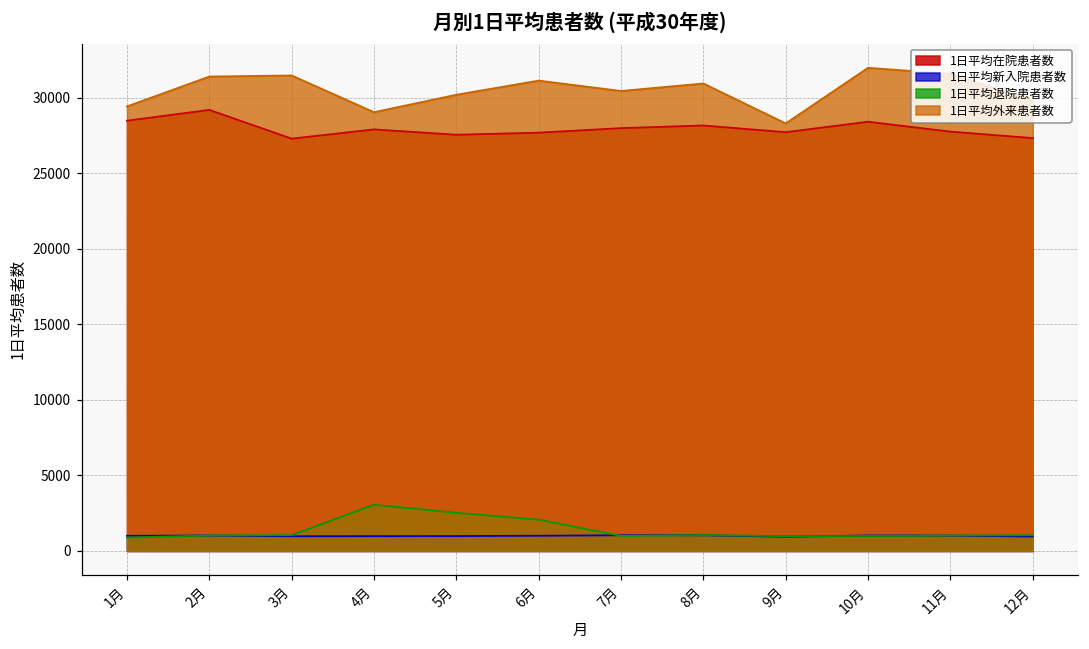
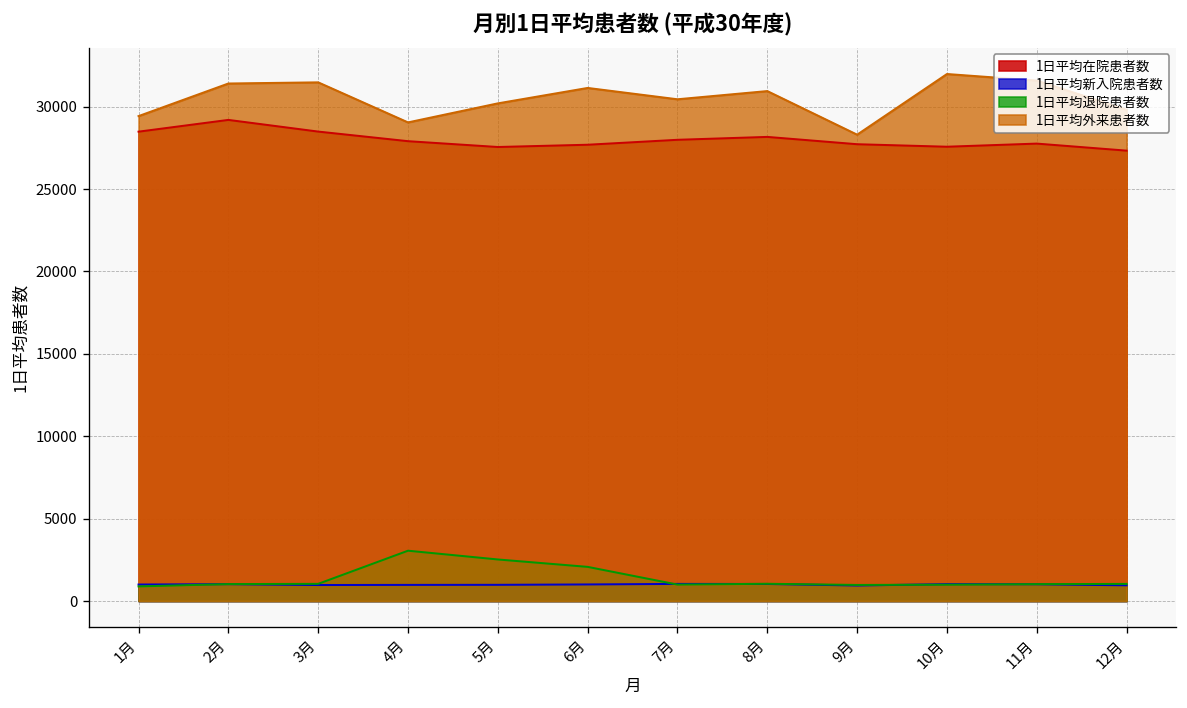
1日平均在院患者数, 3月: 27300 -> 28500
1日平均在院患者数, 10月: 28400 -> 27600
